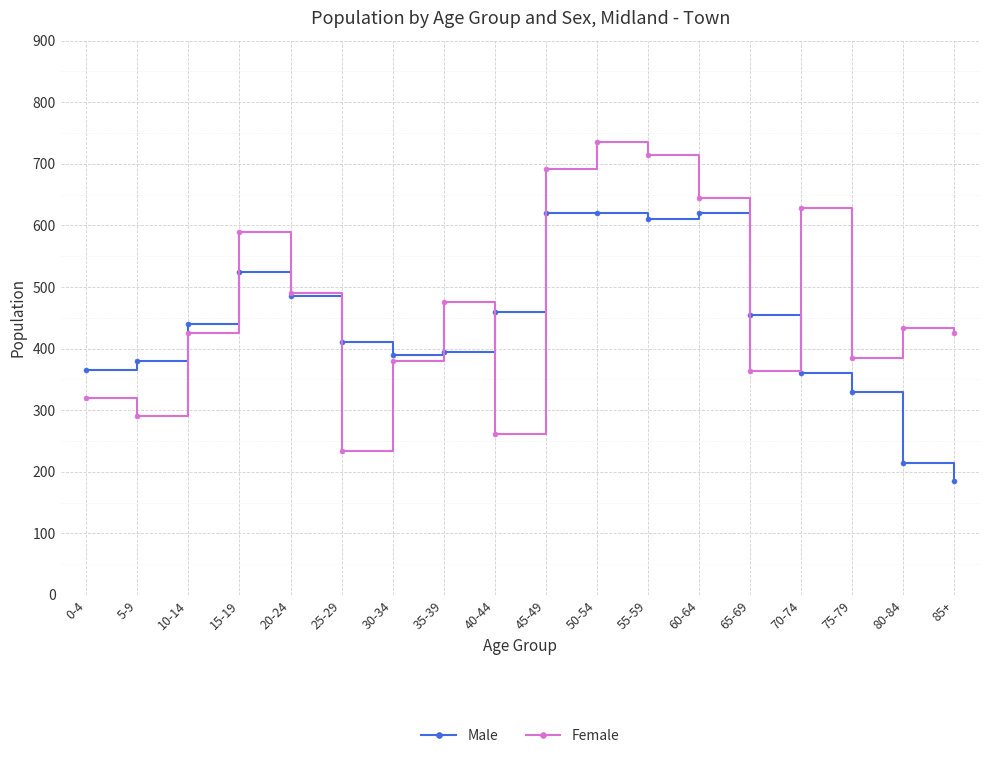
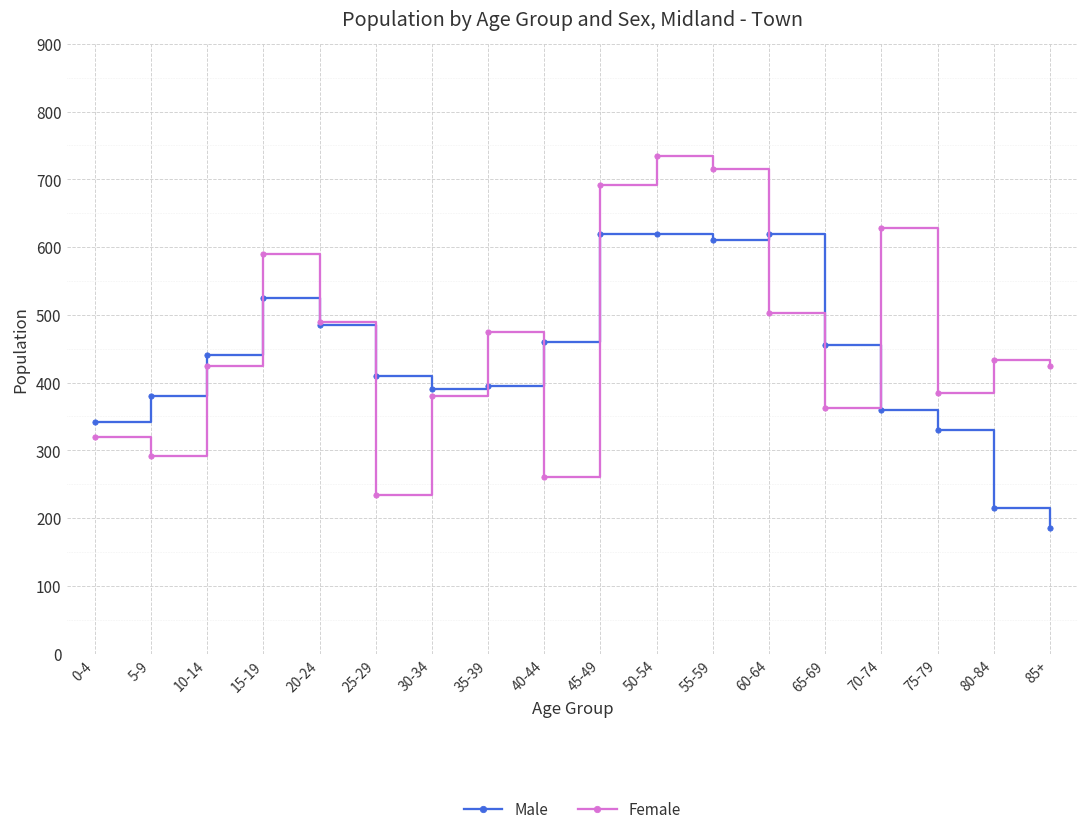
Male, 0-4: 370 -> 340
Female, 60-64: 650 -> 500
